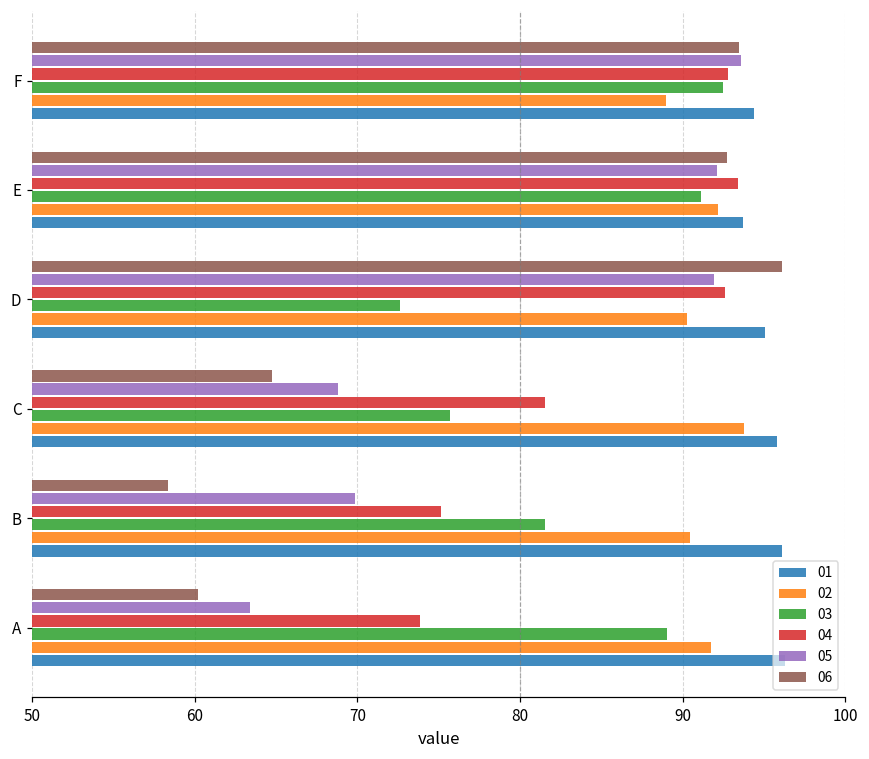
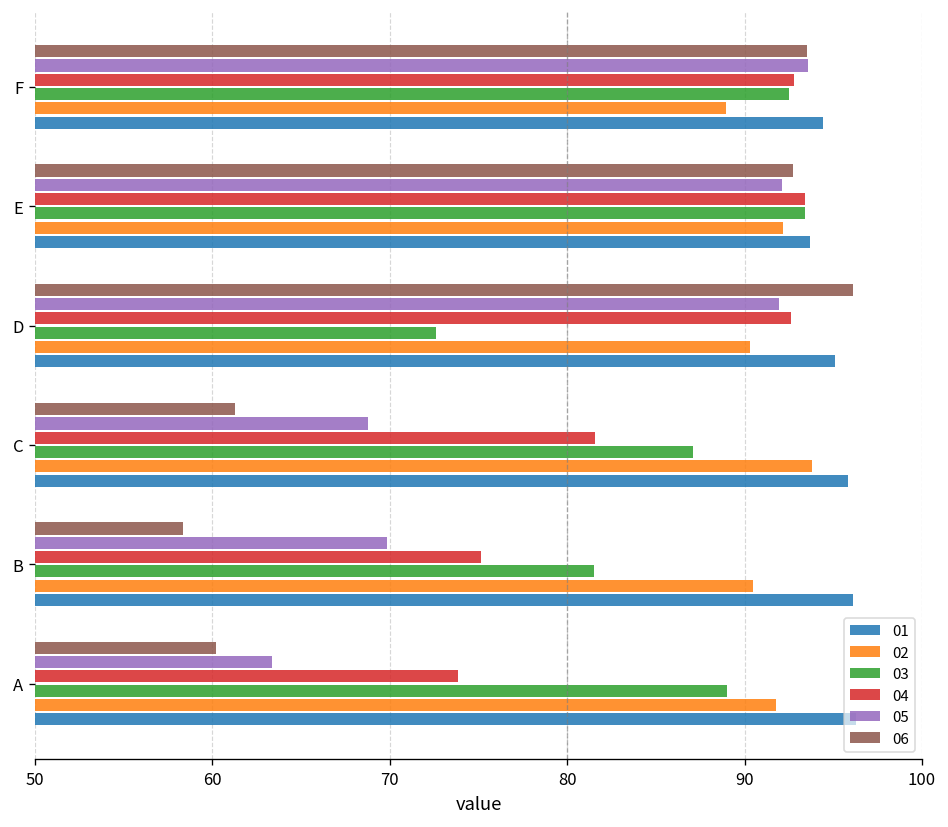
03, E: 91.1 -> 93.4
06, C: 64.8 -> 61.3
03, C: 75.7 -> 87.1
